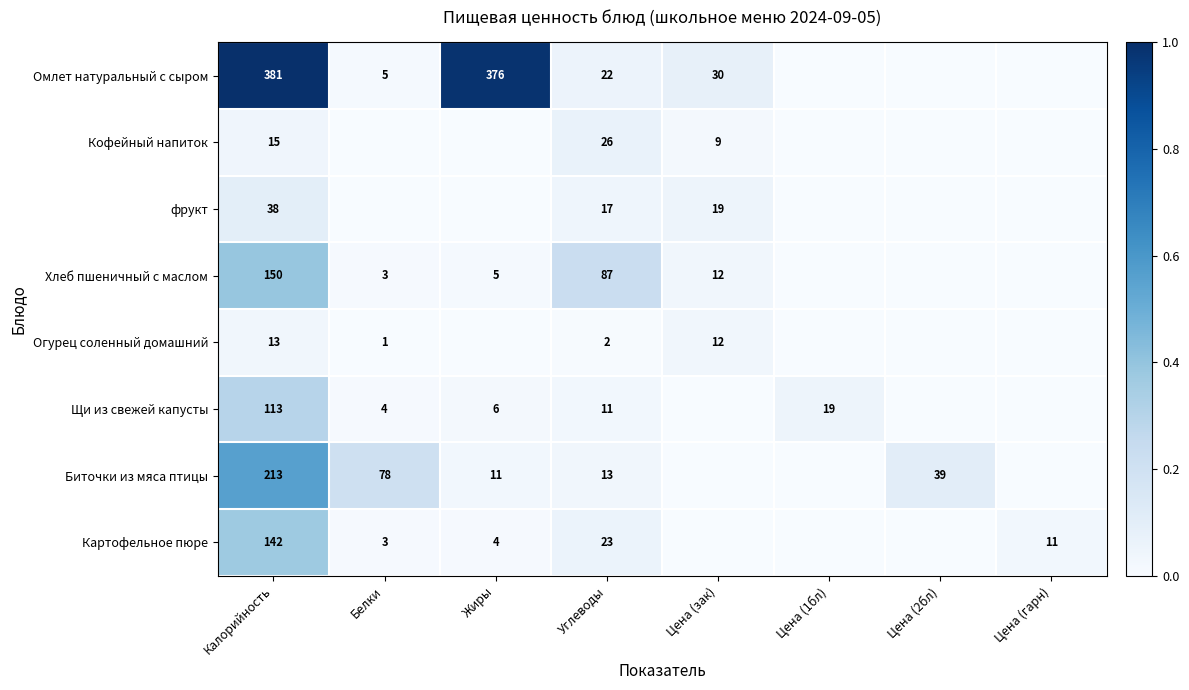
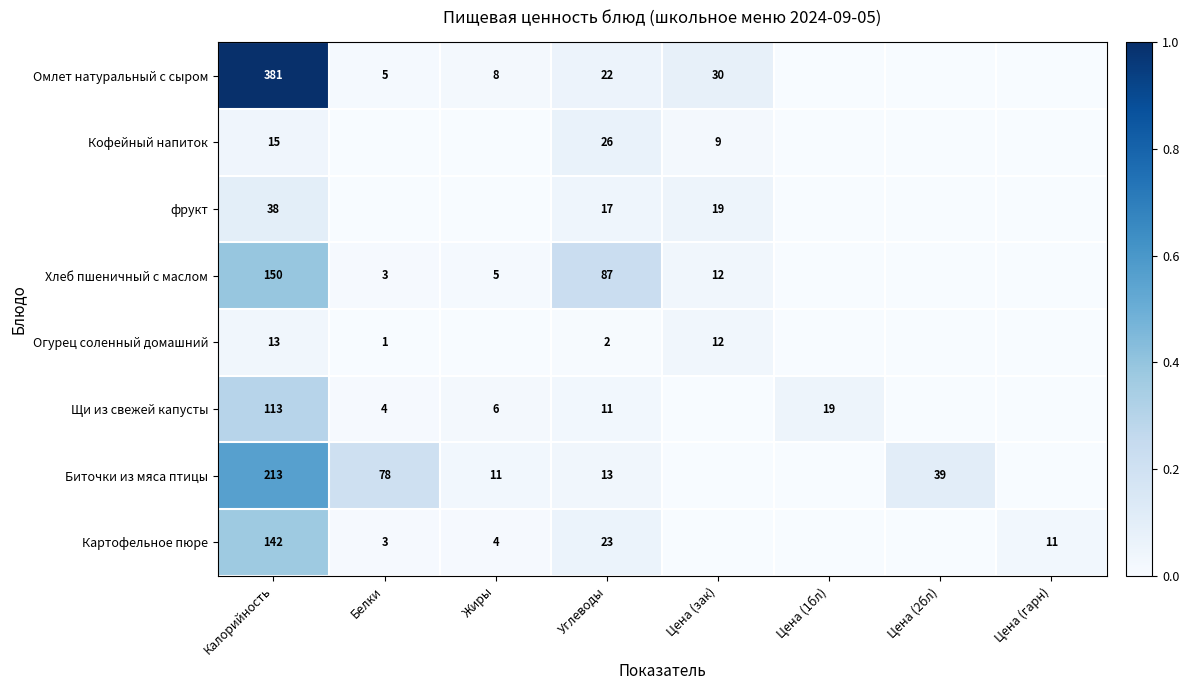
Омлет натуральный с сыром, Жиры: 376 -> 8
